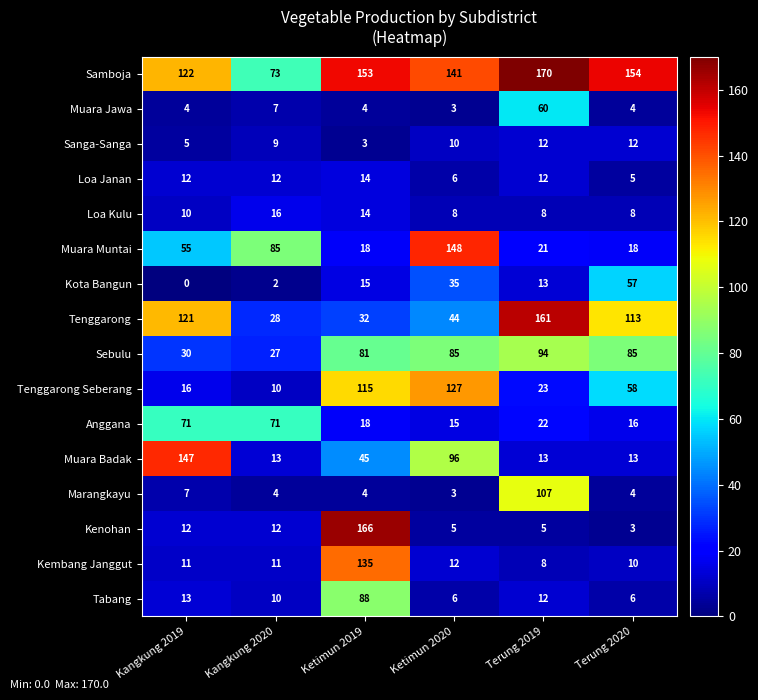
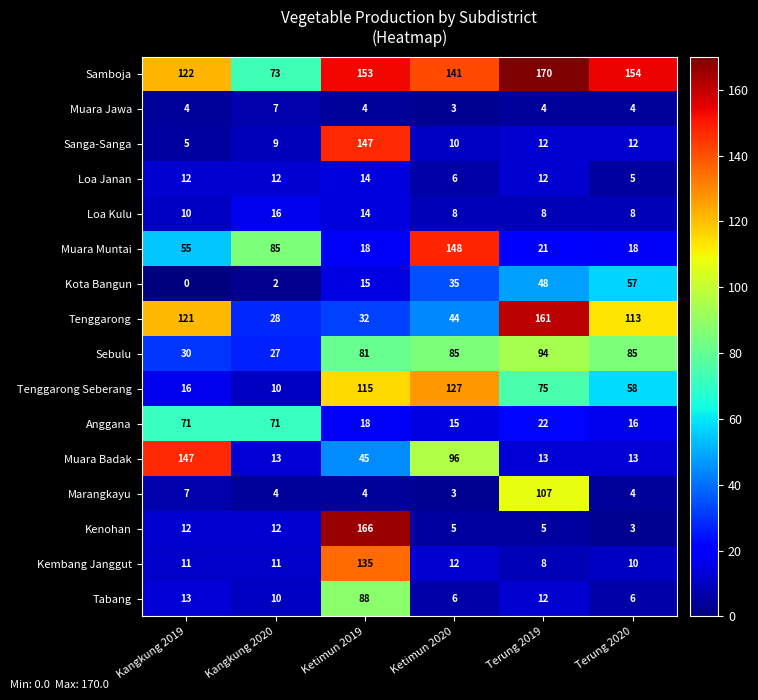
Muara Jawa, Terung 2019: 60 -> 4
Sanga-Sanga, Ketimun 2019: 3 -> 147
Kota Bangun, Terung 2019: 13 -> 48
Tenggarong Seberang, Terung 2019: 23 -> 75
